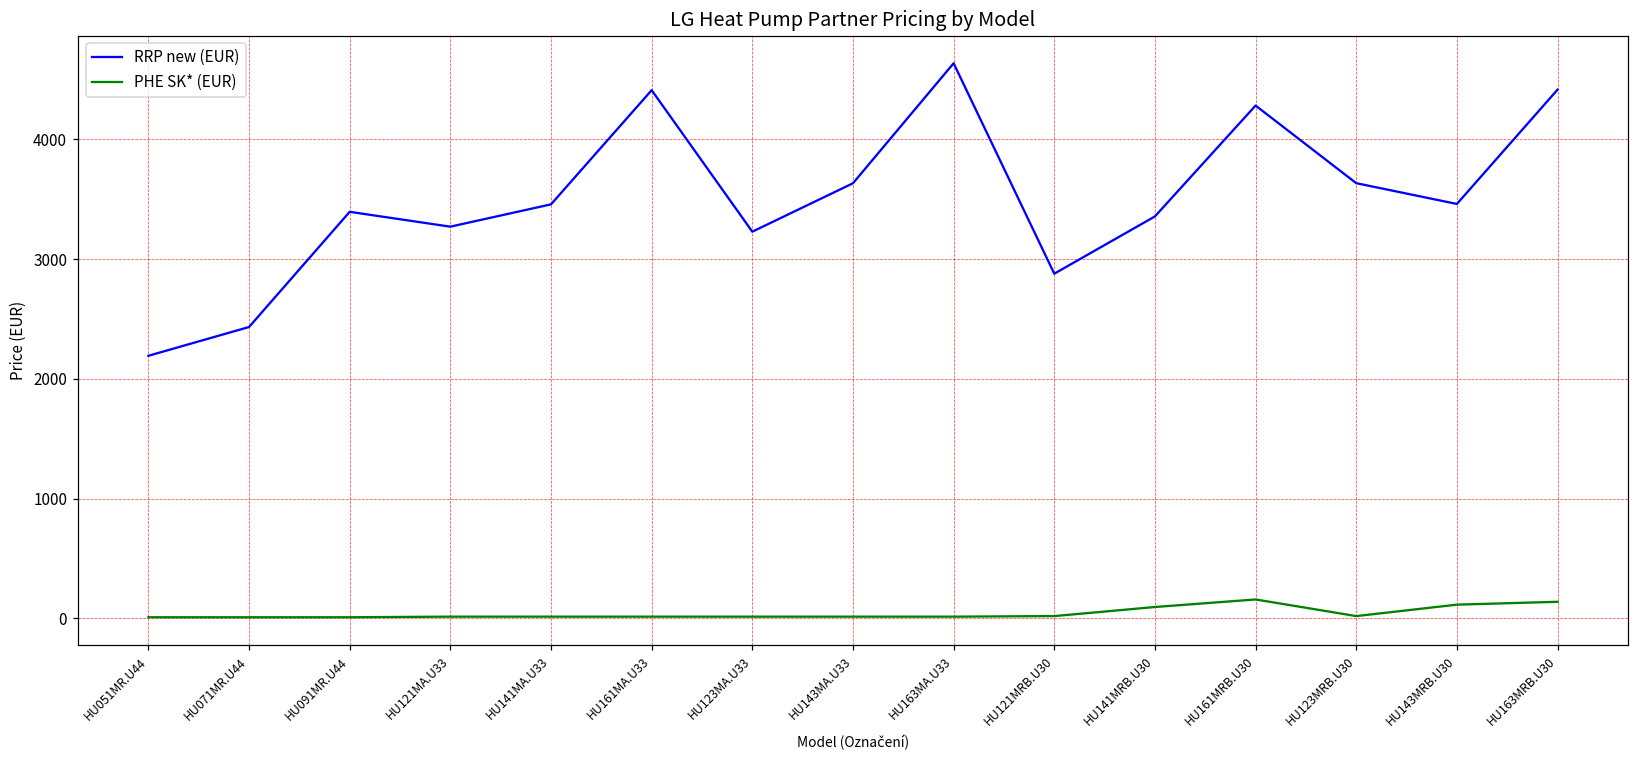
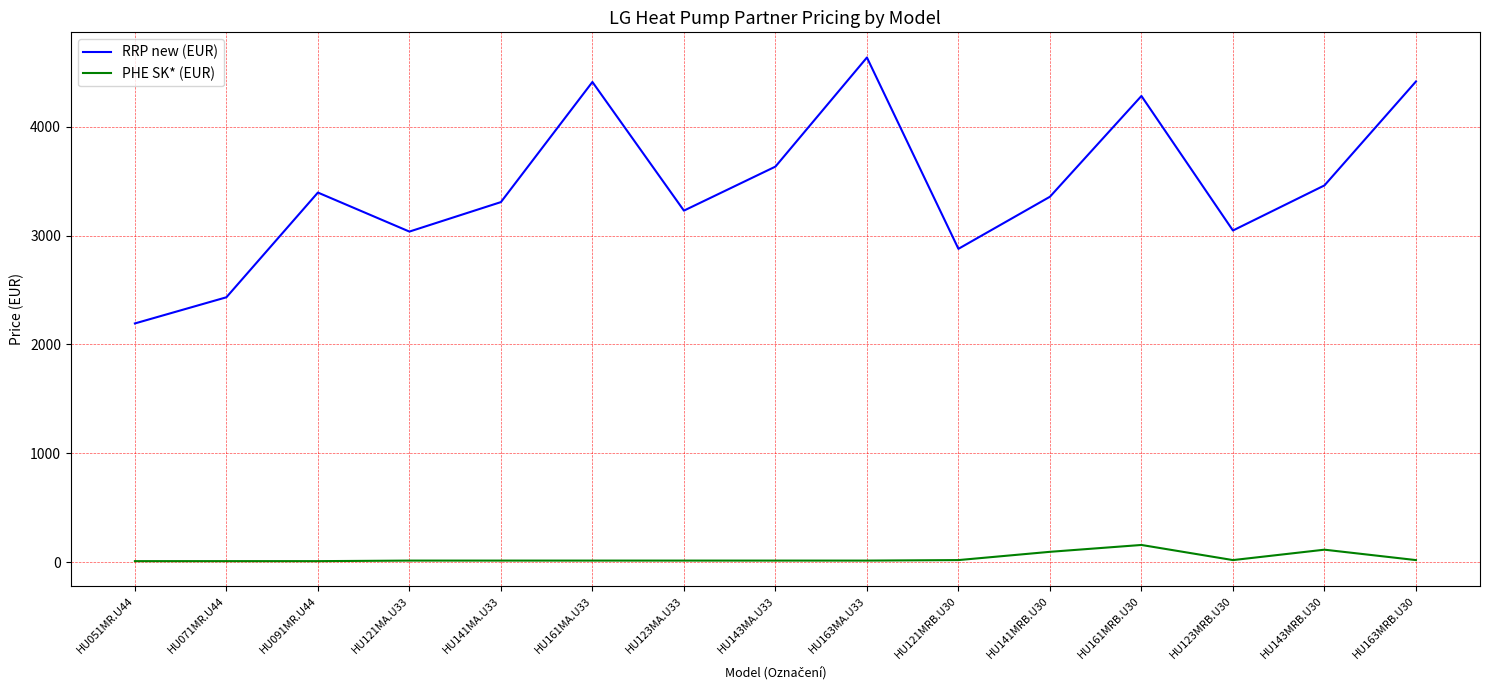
RRP new (EUR), HU121MA.U33: 3270 -> 3040
RRP new (EUR), HU141MA.U33: 3460 -> 3310
RRP new (EUR), HU123MRB.U30: 3630 -> 3050
PHE SK* (EUR), HU163MRB.U30: 140 -> 20
